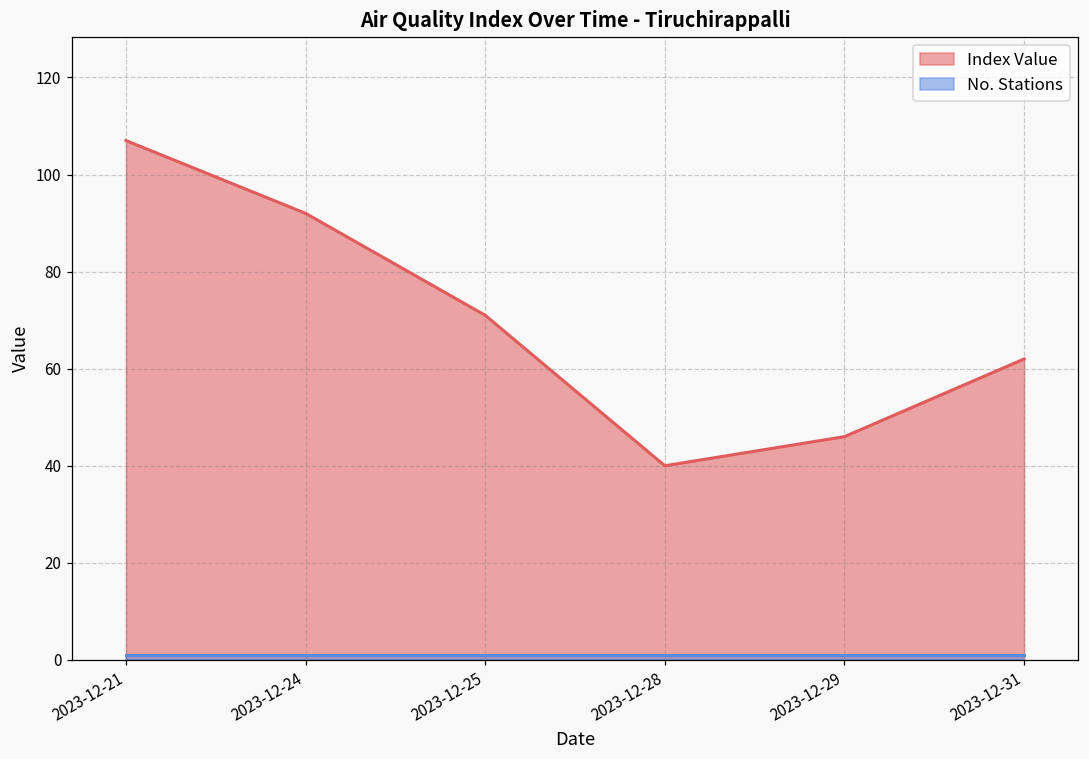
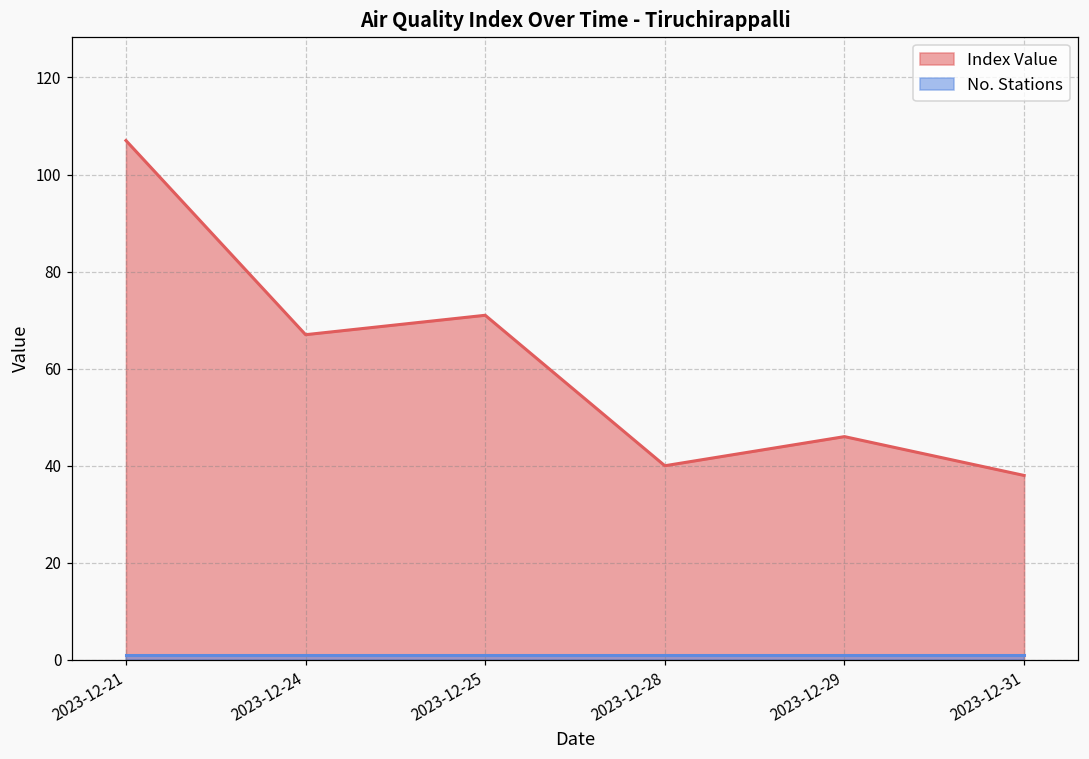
Index Value, 2023-12-24: 92 -> 67
Index Value, 2023-12-31: 62 -> 38
